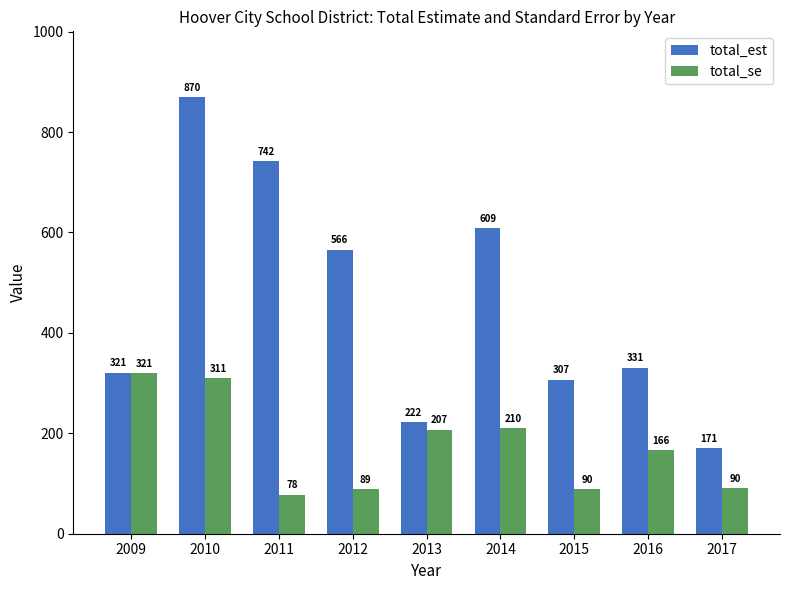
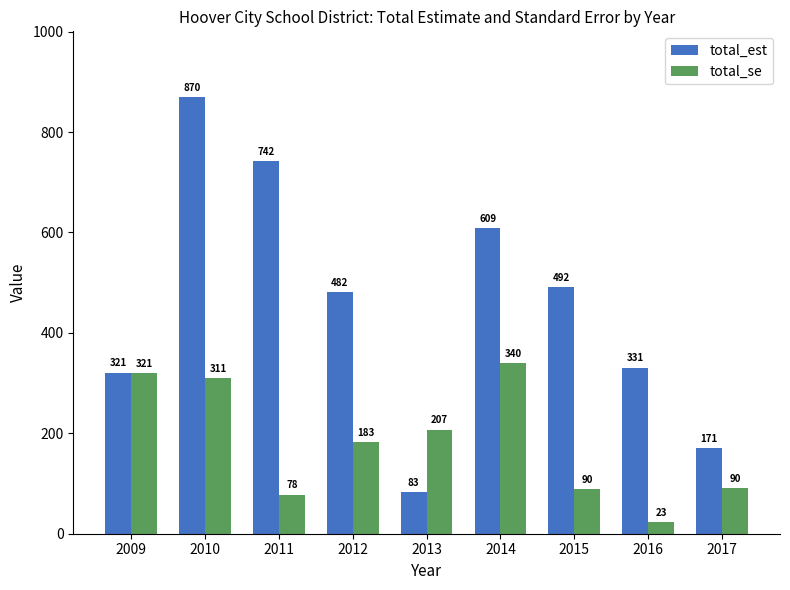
total_est, 2012: 566 -> 482
total_se, 2012: 89 -> 183
total_est, 2013: 222 -> 83
total_se, 2014: 210 -> 340
total_est, 2015: 307 -> 492
total_se, 2016: 166 -> 23
